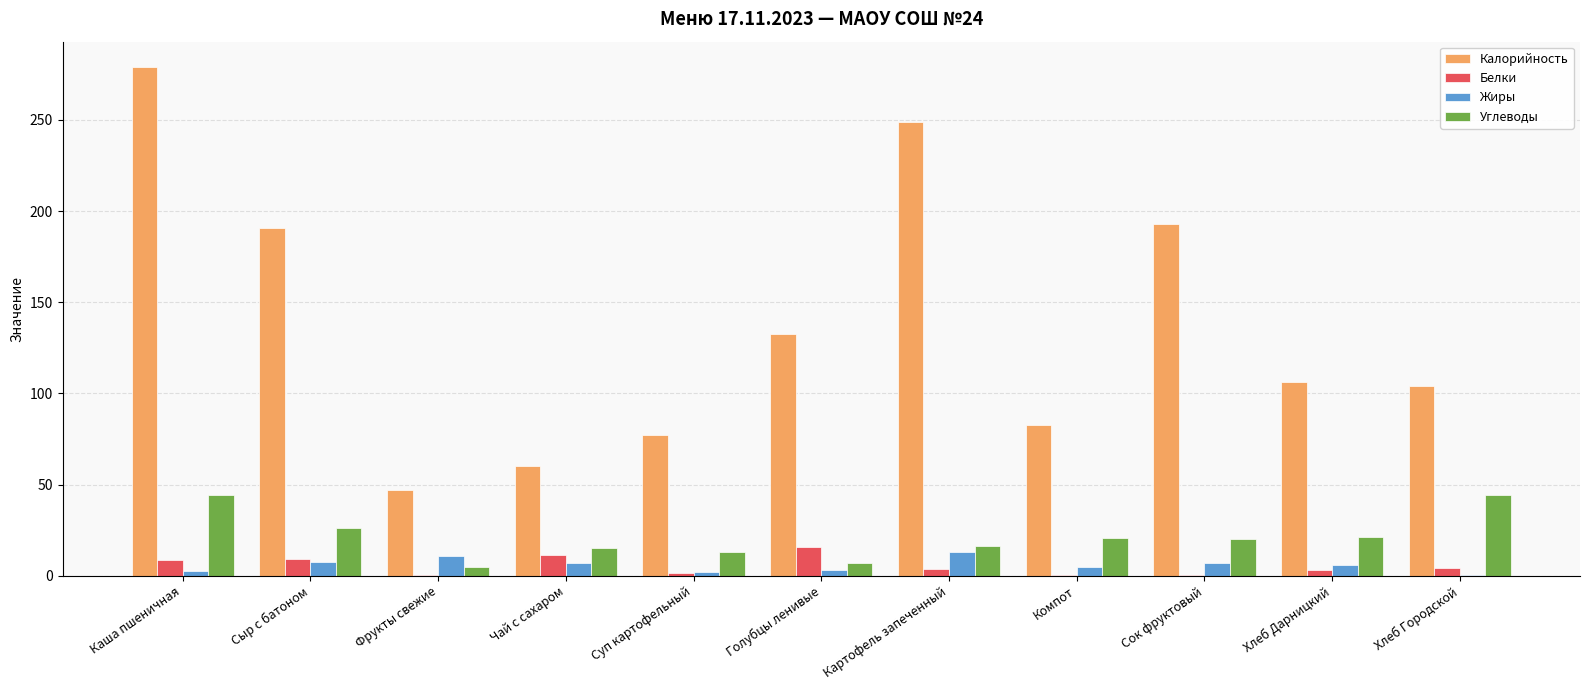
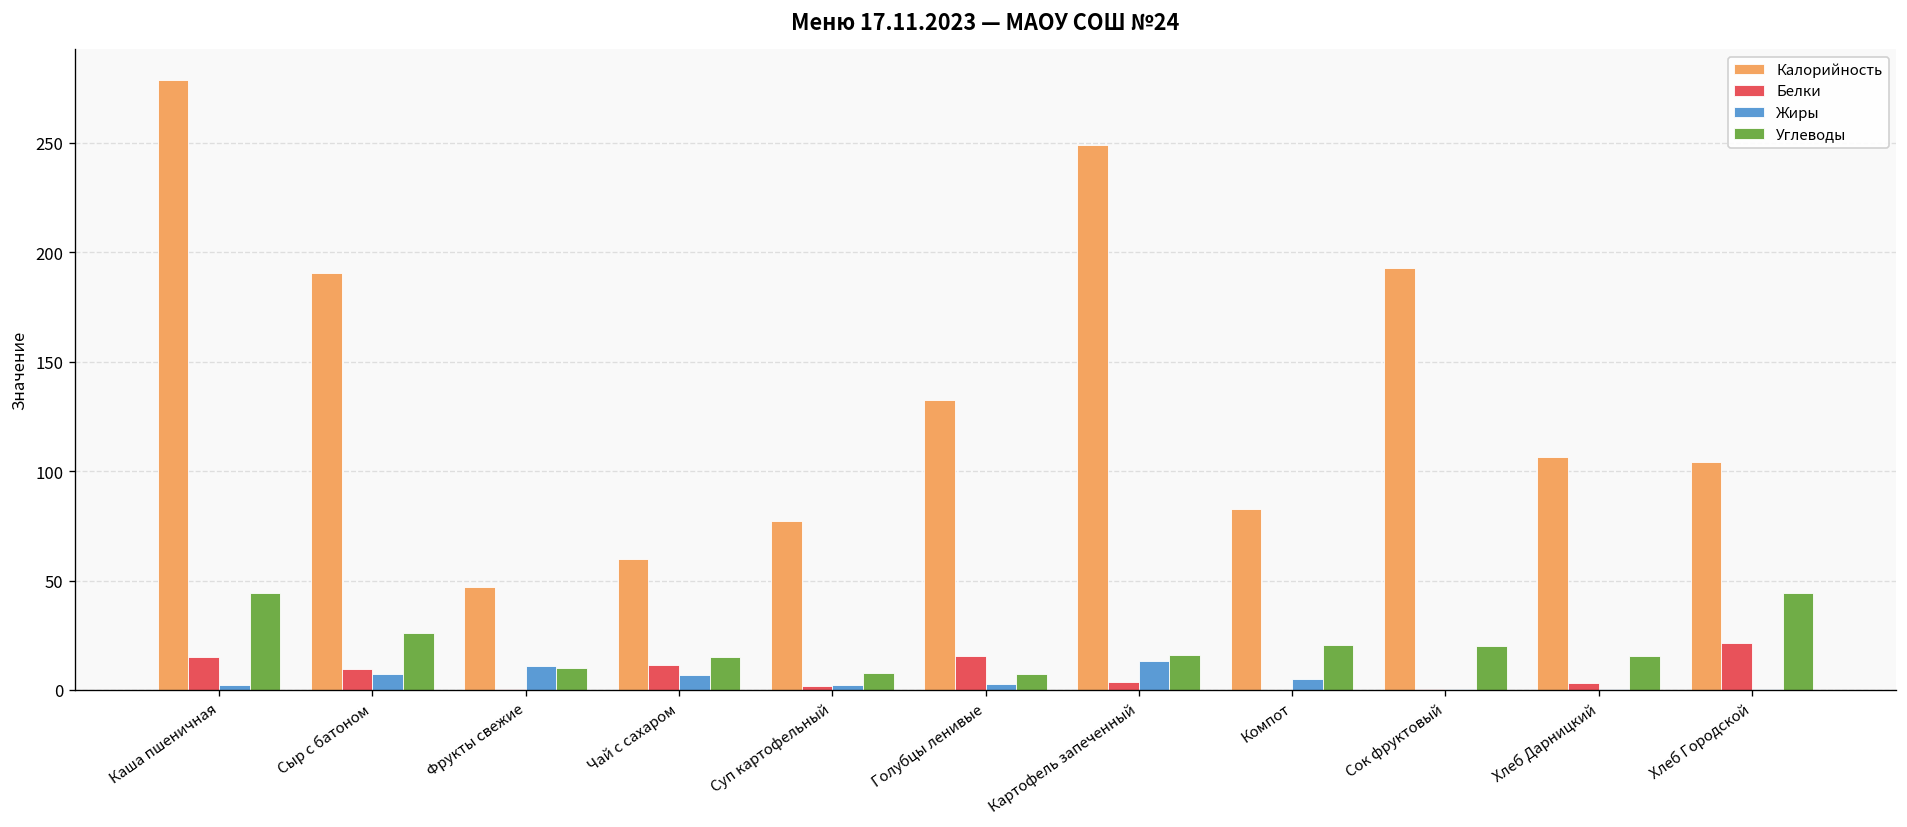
Белки, Каша пшеничная: 9 -> 15
Углеводы, Фрукты свежие: 5 -> 10
Углеводы, Суп картофельный: 13 -> 8
Жиры, Сок фруктовый: 7 -> 0
Жиры, Хлеб Дарницкий: 6 -> 1
Углеводы, Хлеб Дарницкий: 22 -> 16
Белки, Хлеб Городской: 4 -> 21
